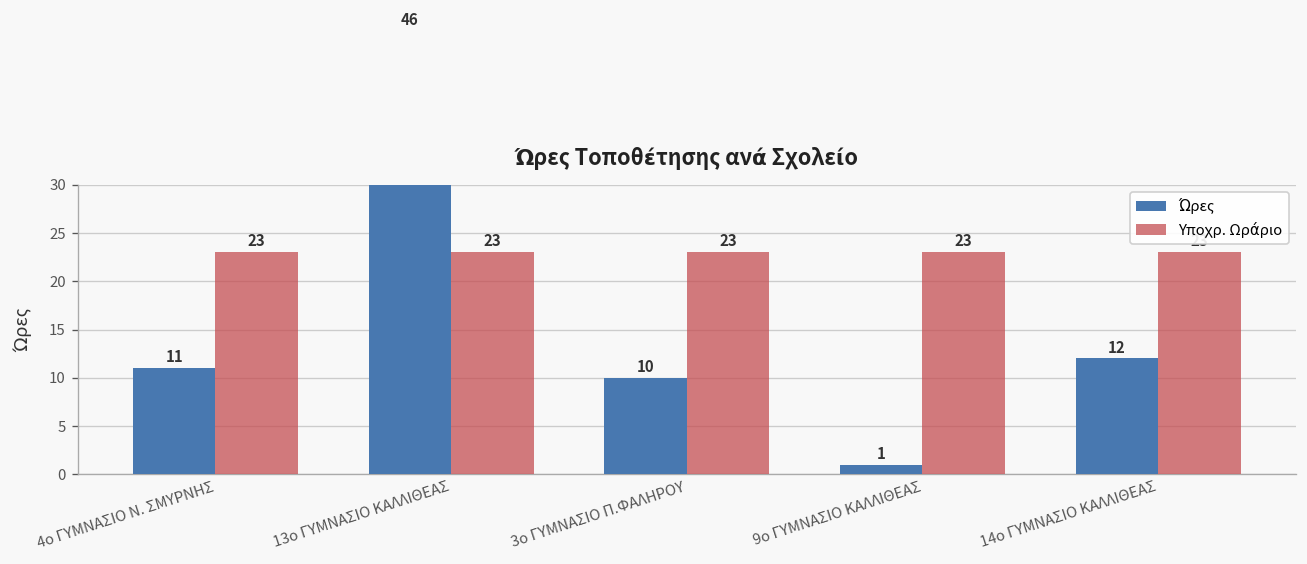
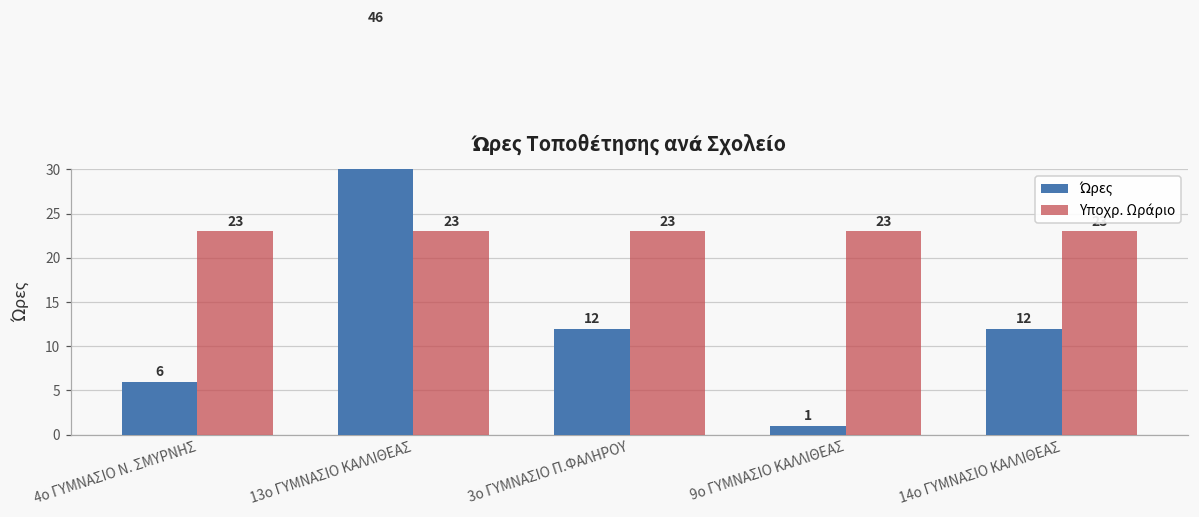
Ώρες, 4ο ΓΥΜΝΑΣΙΟ Ν. ΣΜΥΡΝΗΣ: 11 -> 6
Ώρες, 3ο ΓΥΜΝΑΣΙΟ Π.ΦΑΛΗΡΟΥ: 10 -> 12
